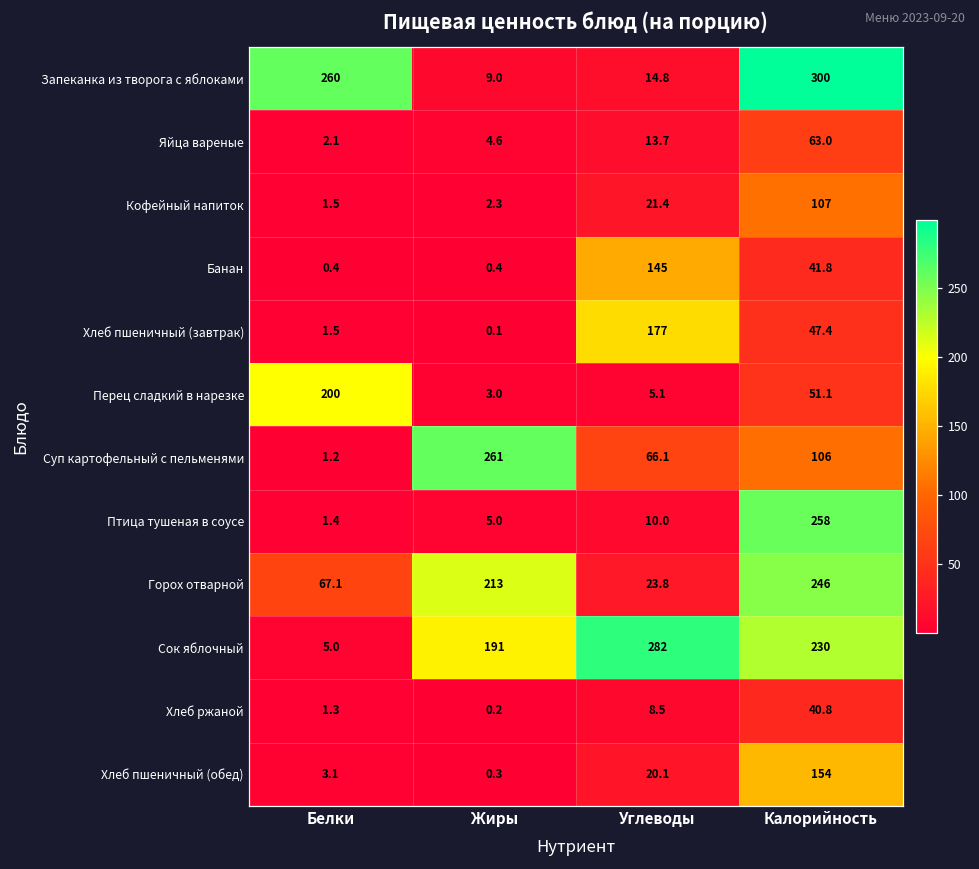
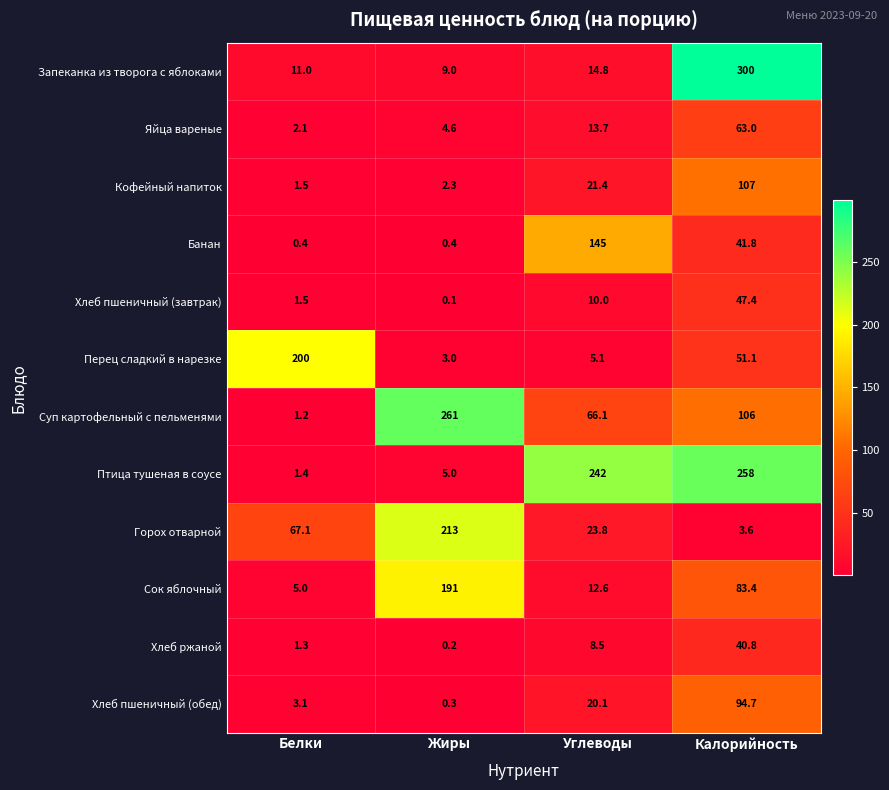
Запеканка из творога с яблоками, Белки: 260 -> 11.0
Хлеб пшеничный (завтрак), Углеводы: 177 -> 10.0
Птица тушеная в соусе, Углеводы: 10.0 -> 242
Горох отварной, Калорийность: 246 -> 3.6
Сок яблочный, Углеводы: 282 -> 12.6
Сок яблочный, Калорийность: 230 -> 83.4
Хлеб пшеничный (обед), Калорийность: 154 -> 94.7
